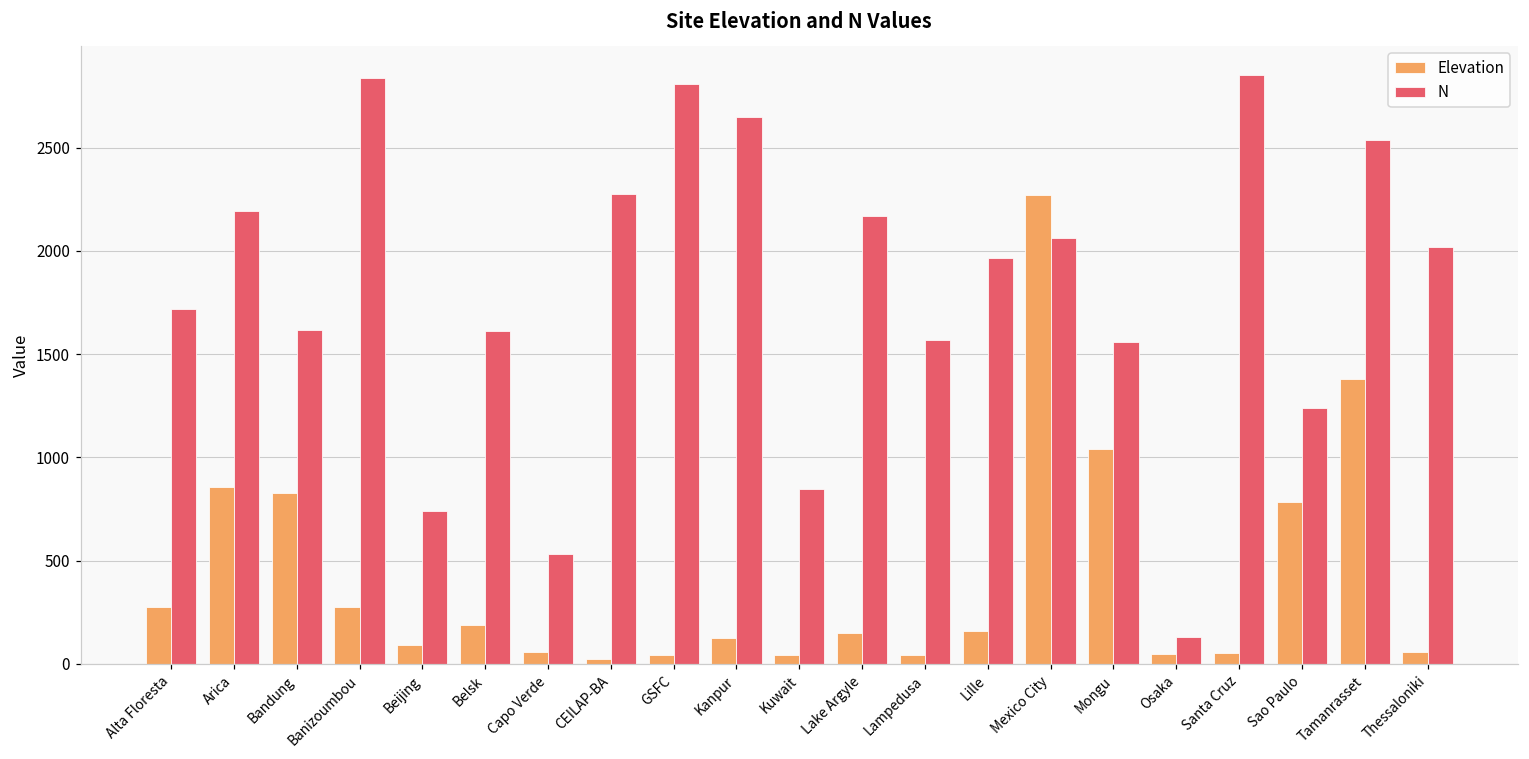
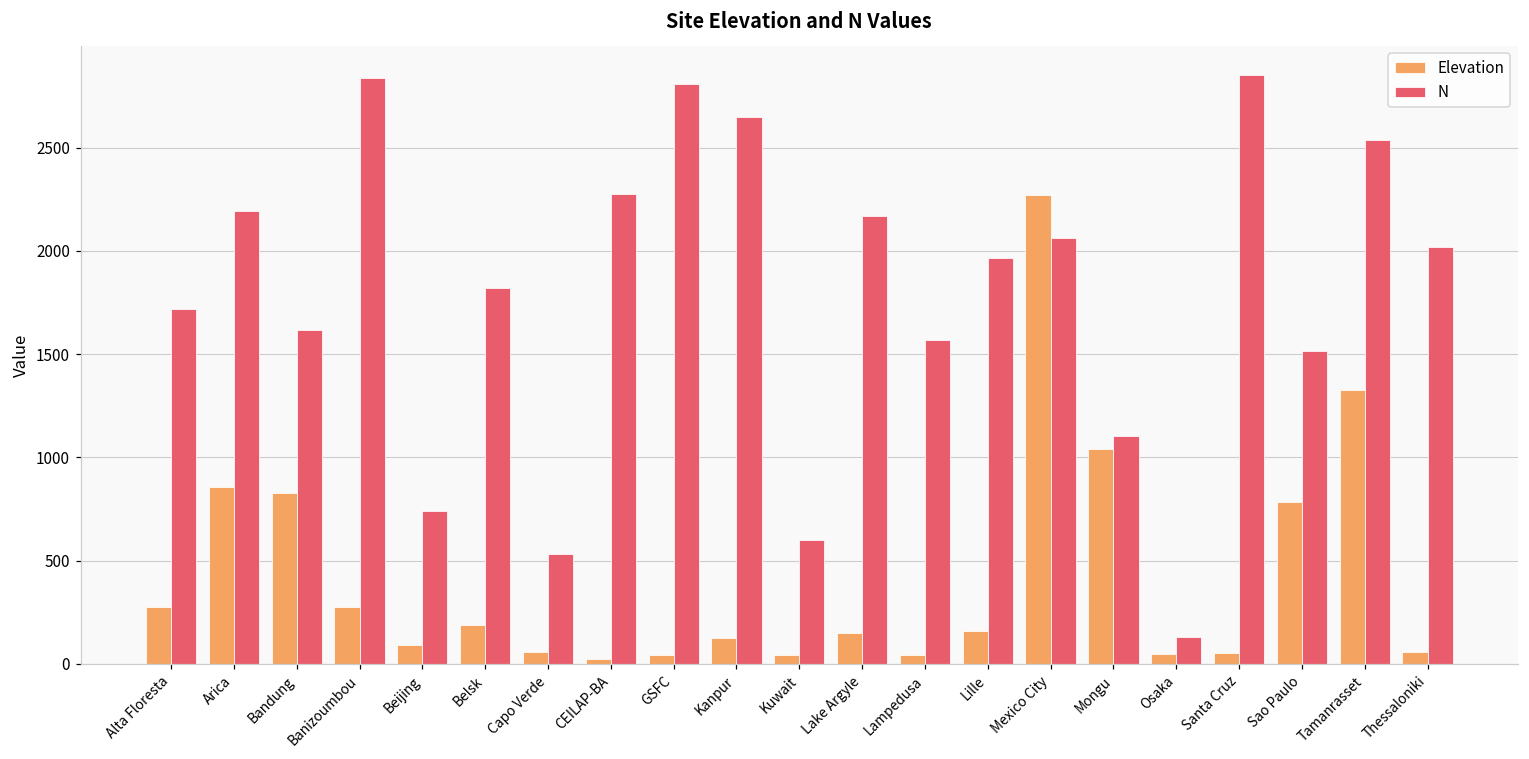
N, Belsk: 1610 -> 1820
N, Kuwait: 850 -> 600
N, Mongu: 1560 -> 1110
N, Sao Paulo: 1240 -> 1520
Elevation, Tamanrasset: 1380 -> 1330
